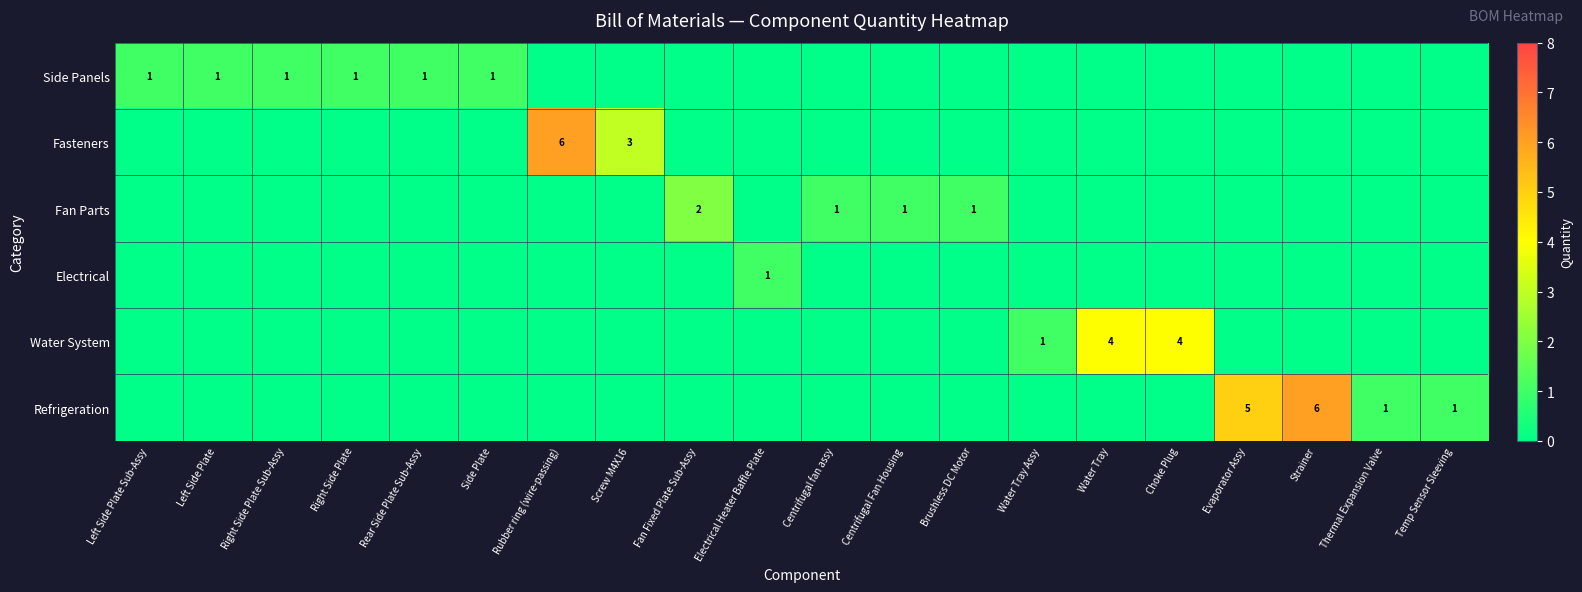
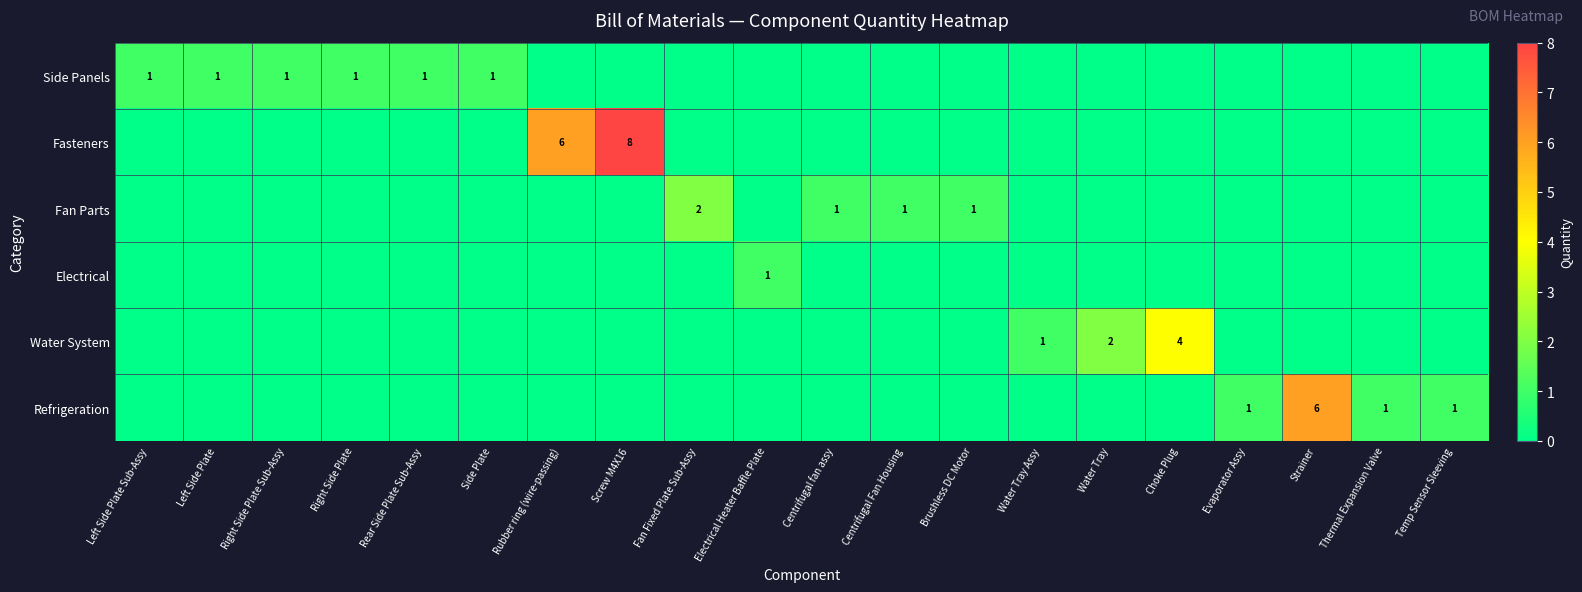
Fasteners, Screw M4X16: 3 -> 8
Water System, Water Tray: 4 -> 2
Refrigeration, Evaporator Assy: 5 -> 1
